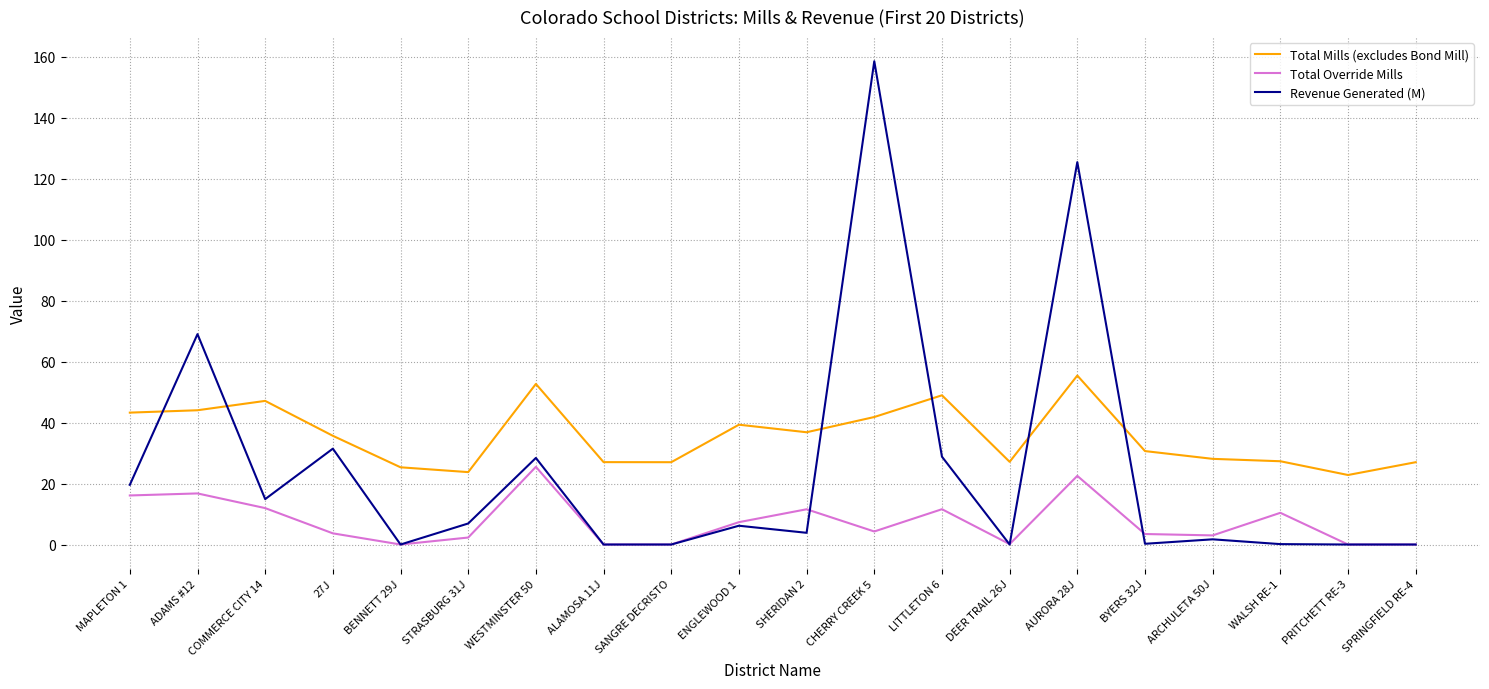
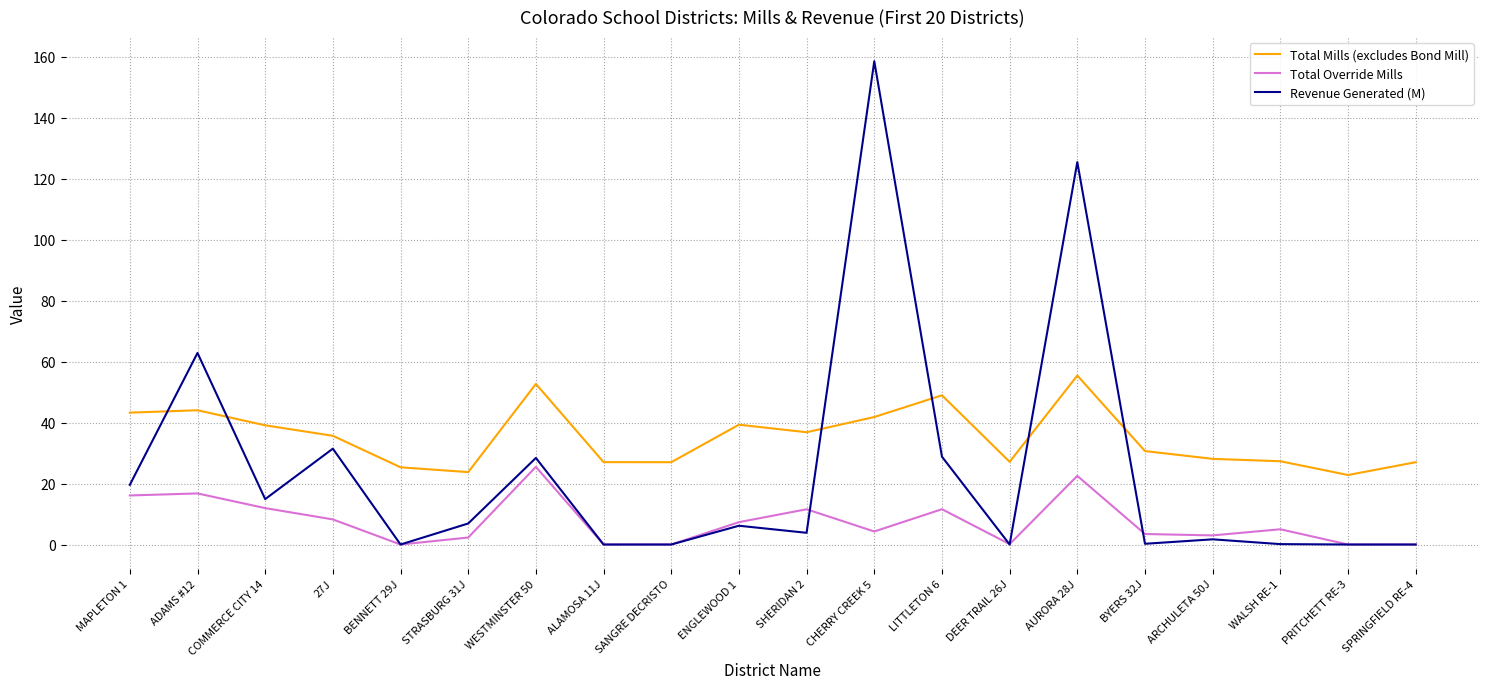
Revenue Generated (M), ADAMS #12: 69 -> 63
Total Mills (excludes Bond Mill), COMMERCE CITY 14: 47 -> 39
Total Override Mills, 27J: 4 -> 8
Total Override Mills, WALSH RE-1: 10 -> 5
